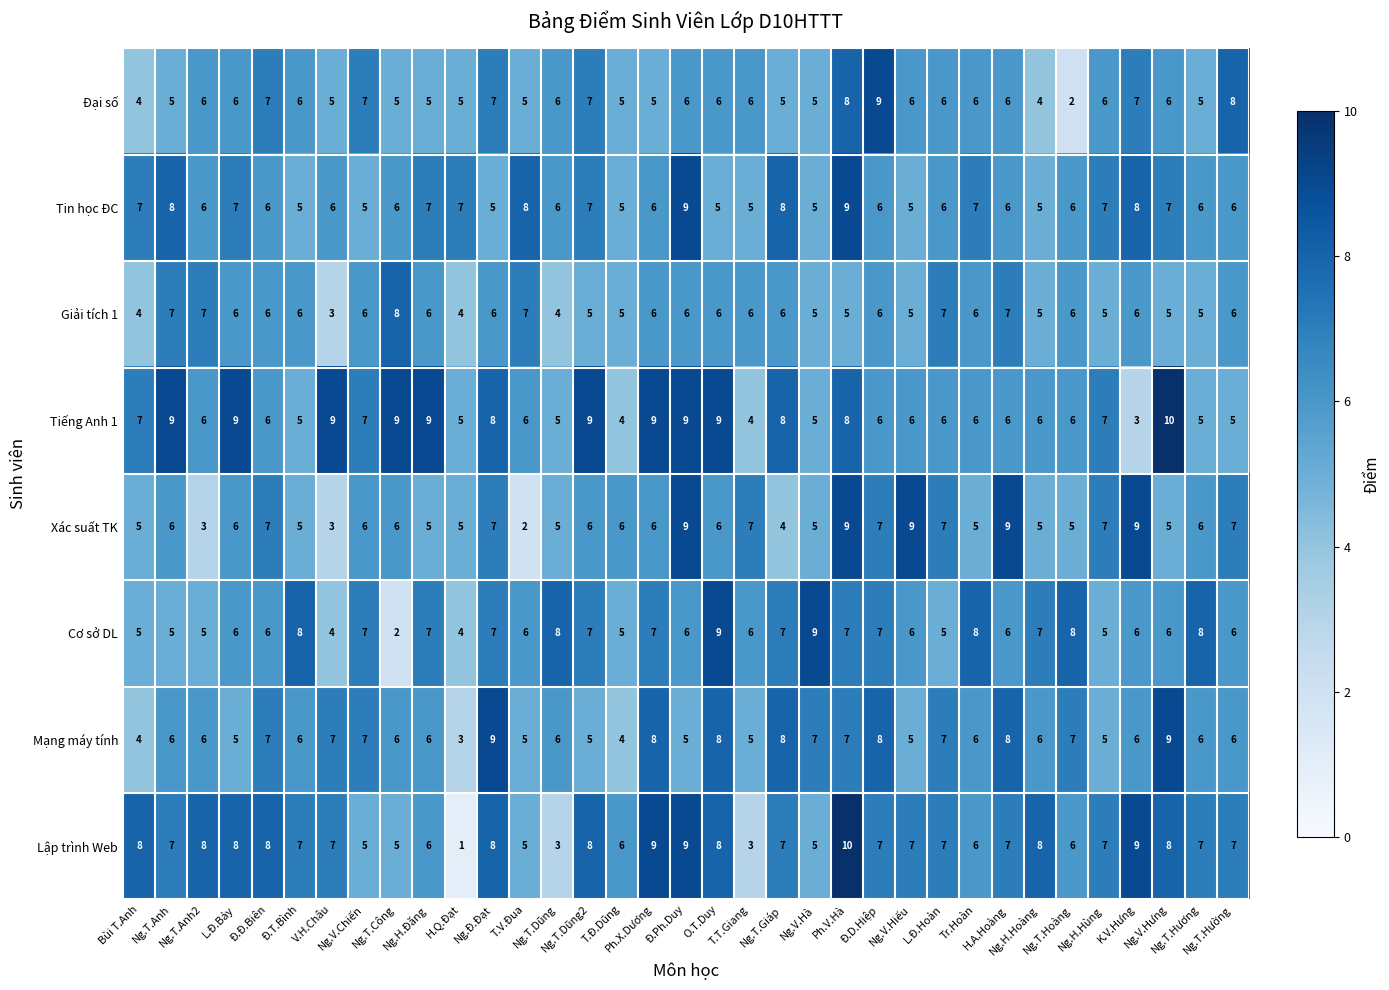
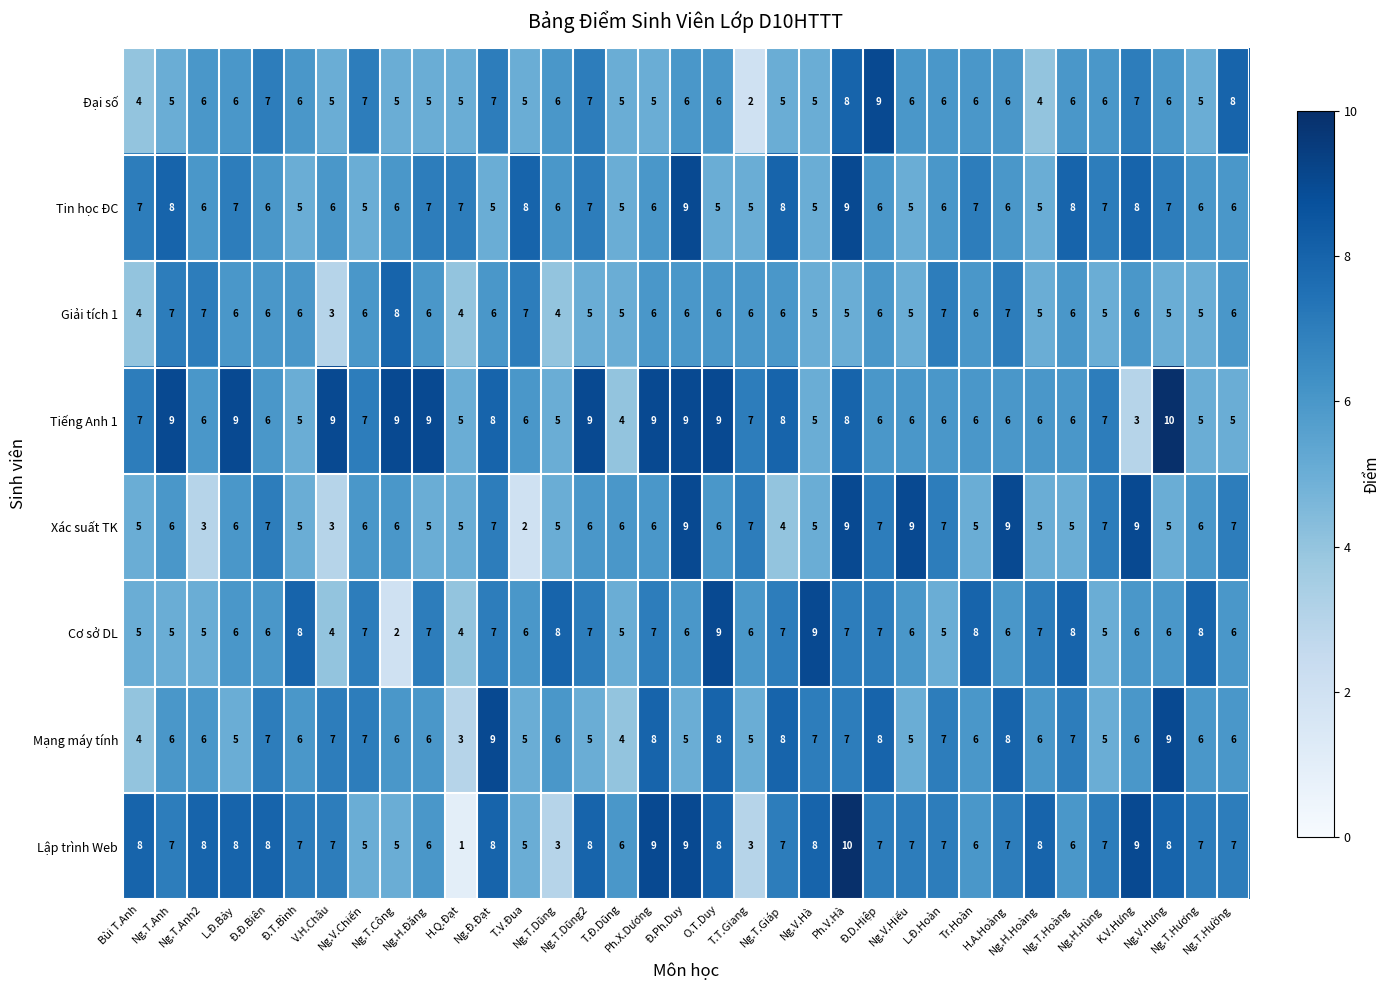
Đại số, T.T.Giang: 6 -> 2
Đại số, Ng.T.Hoàng: 2 -> 6
Tin học ĐC, Ng.T.Hoàng: 6 -> 8
Tiếng Anh 1, T.T.Giang: 4 -> 7
Lập trình Web, Ng.V.Hà: 5 -> 8
